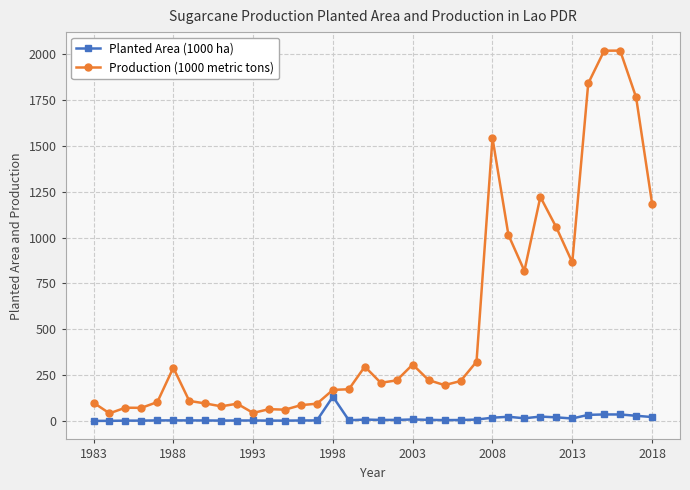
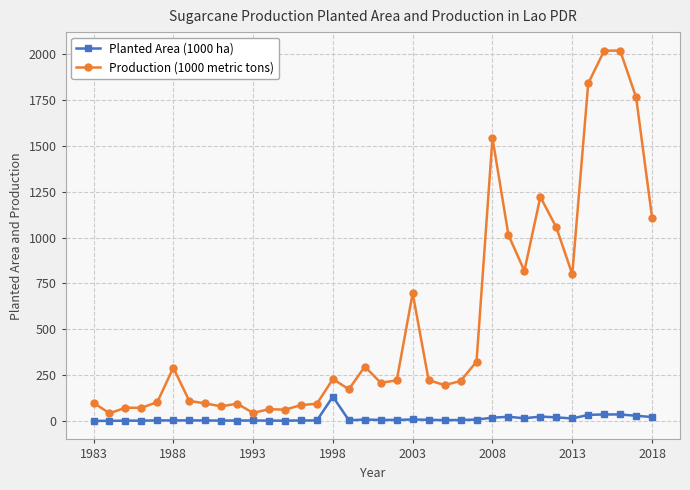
Production (1000 metric tons), 1998: 170 -> 230
Production (1000 metric tons), 2003: 310 -> 700
Production (1000 metric tons), 2013: 870 -> 800
Production (1000 metric tons), 2018: 1190 -> 1110
